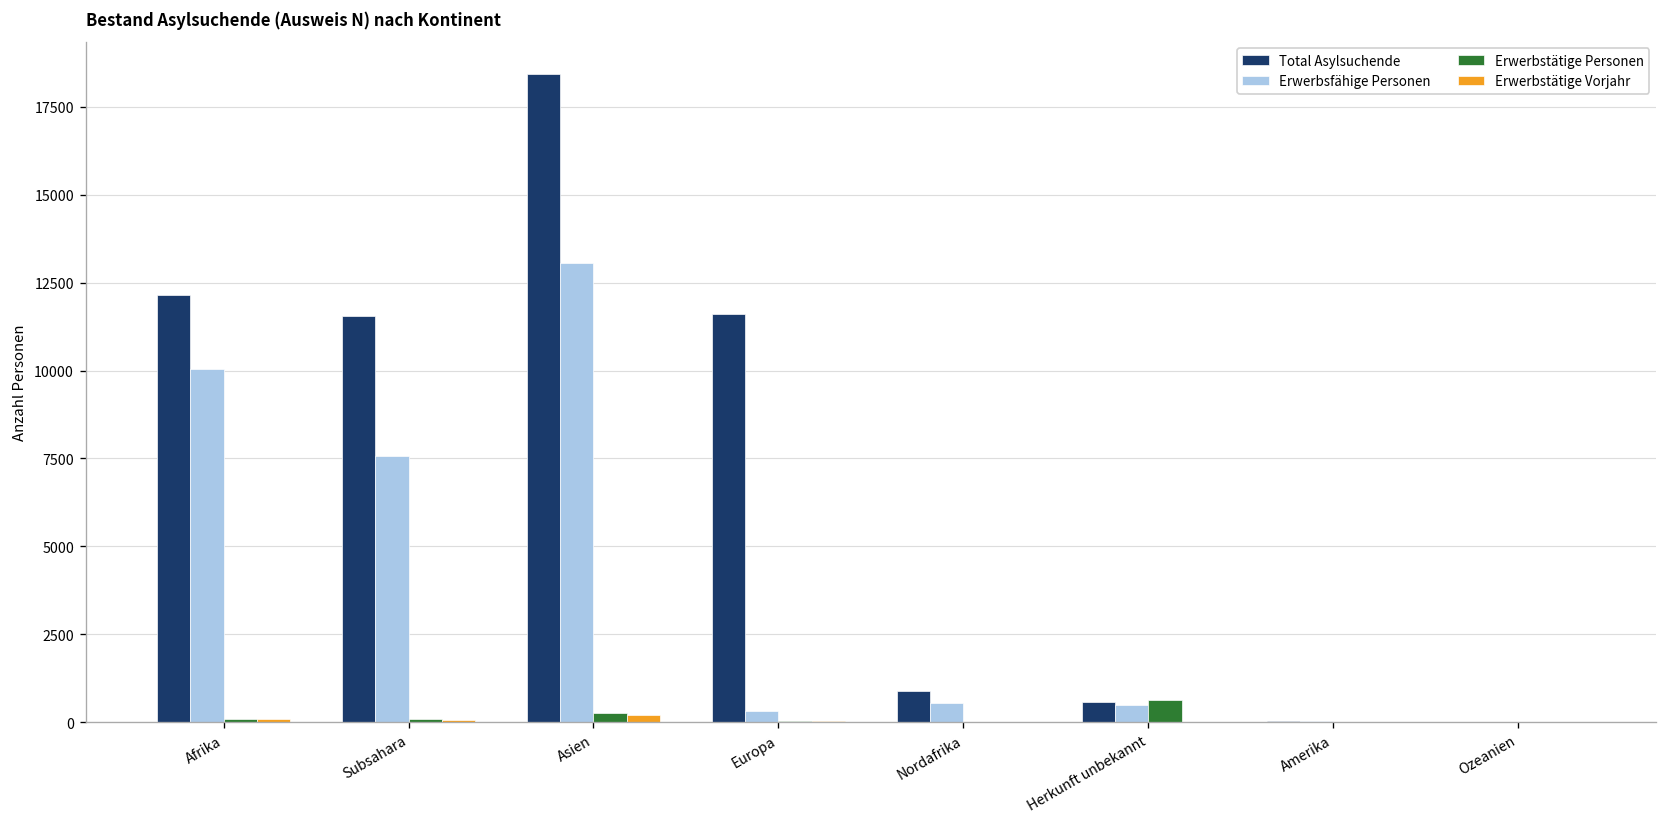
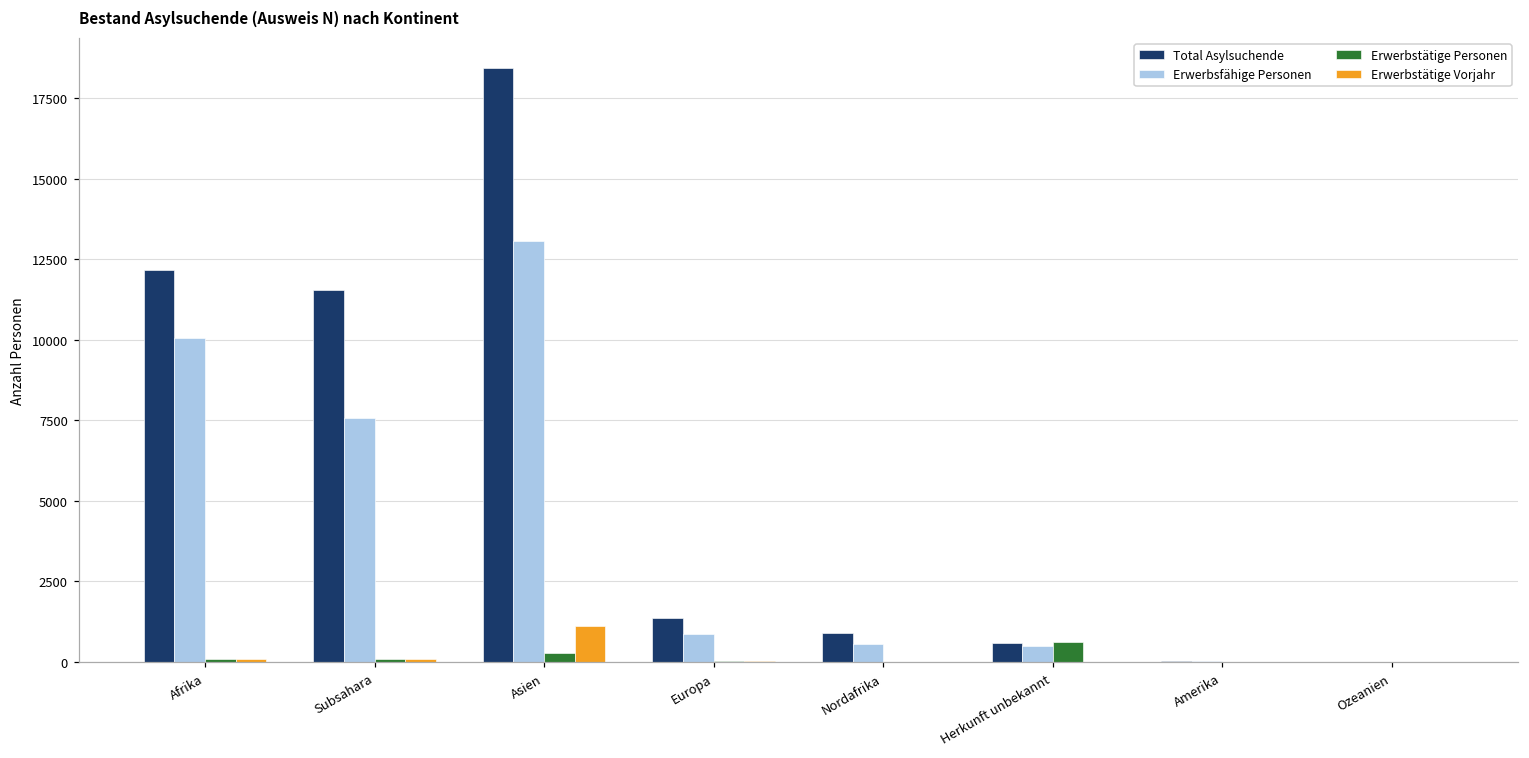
Erwerbstätige Vorjahr, Asien: 200 -> 1100
Total Asylsuchende, Europa: 11600 -> 1400
Erwerbsfähige Personen, Europa: 300 -> 900
